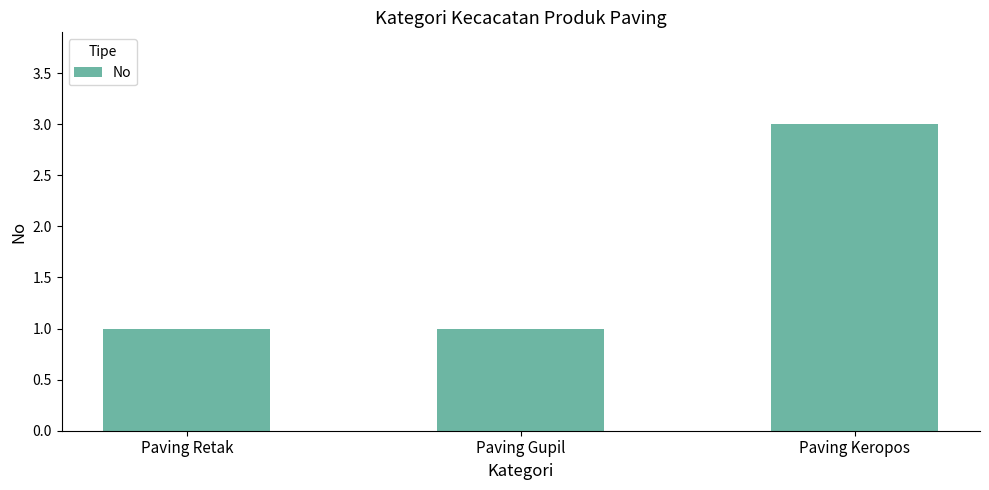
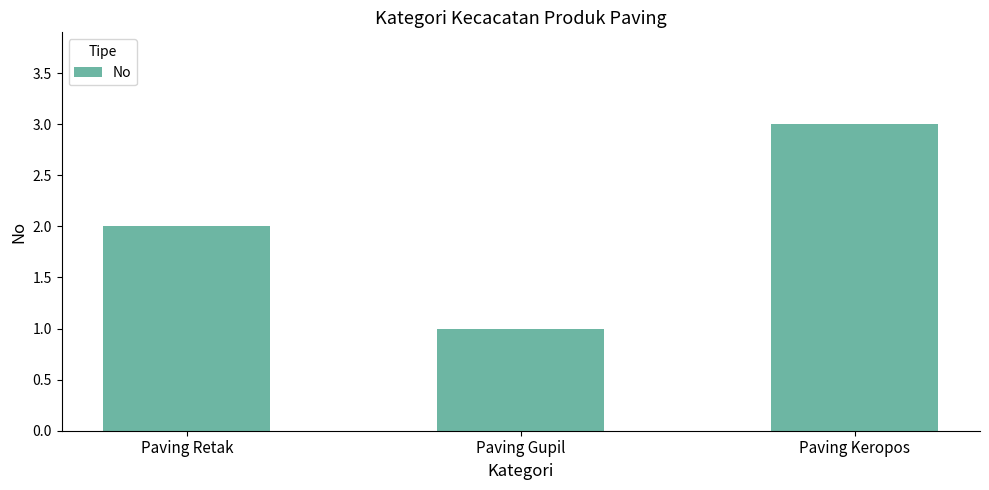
Paving Retak: 1 -> 2
